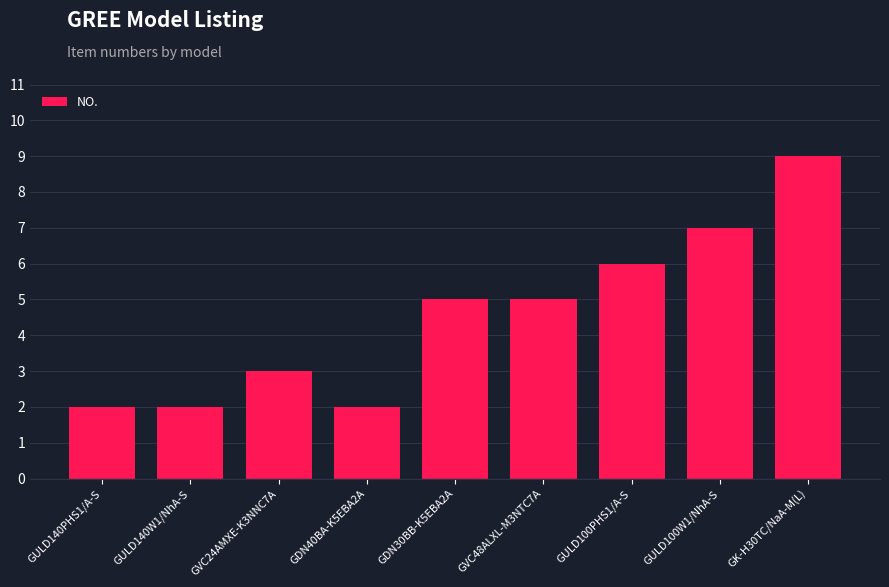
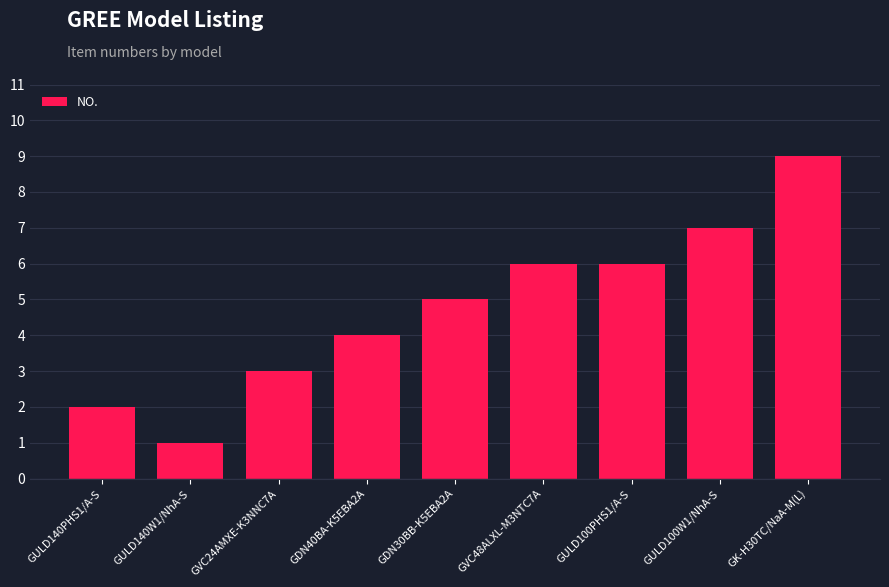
GULD140W1/NhA-S: 2 -> 1
GDN40BA-K5EBA2A: 2 -> 4
GVC48ALXL-M3NTC7A: 5 -> 6
